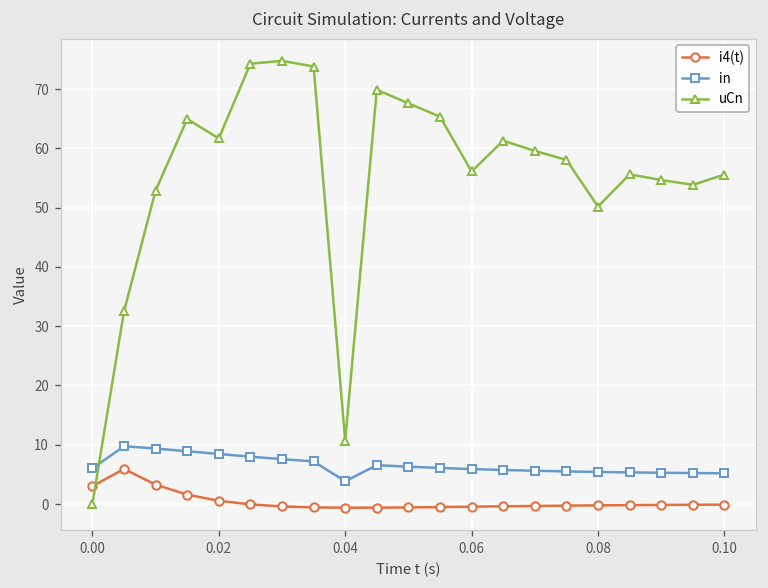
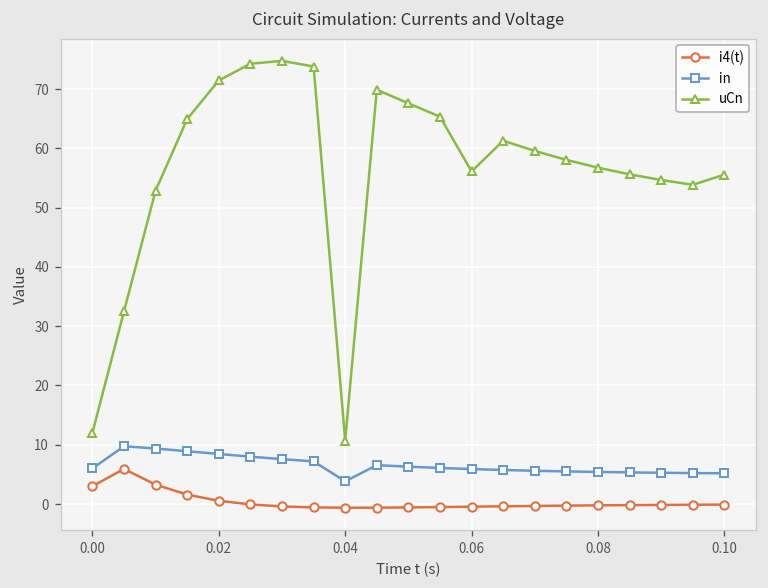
uCn, 0.00: 0 -> 12
uCn, 0.02: 62 -> 71
uCn, 0.08: 50 -> 57
